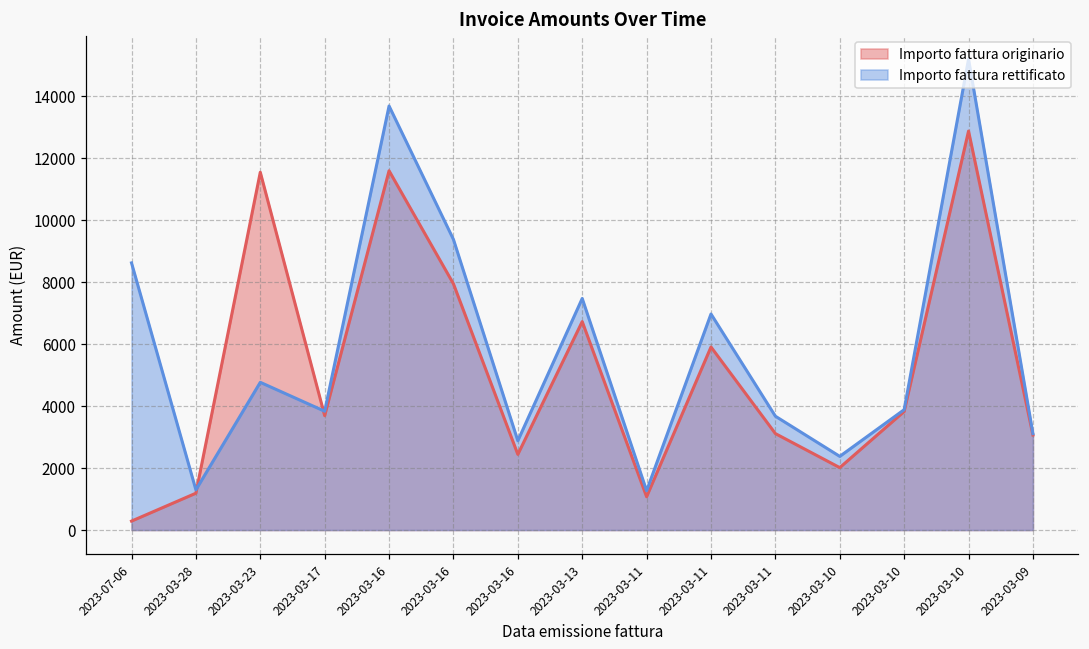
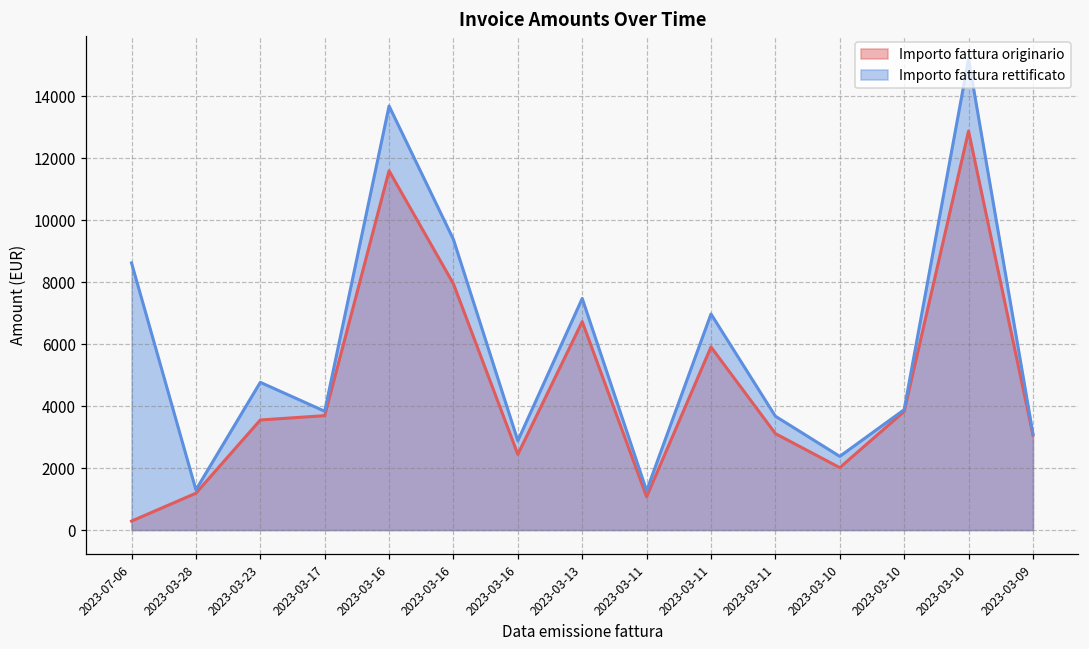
Importo fattura originario, 2023-03-23: 11500 -> 3600
